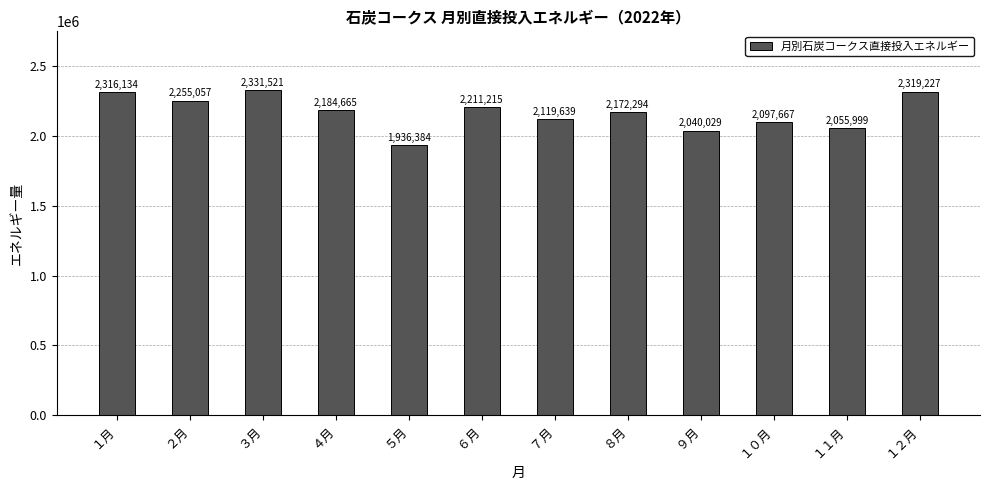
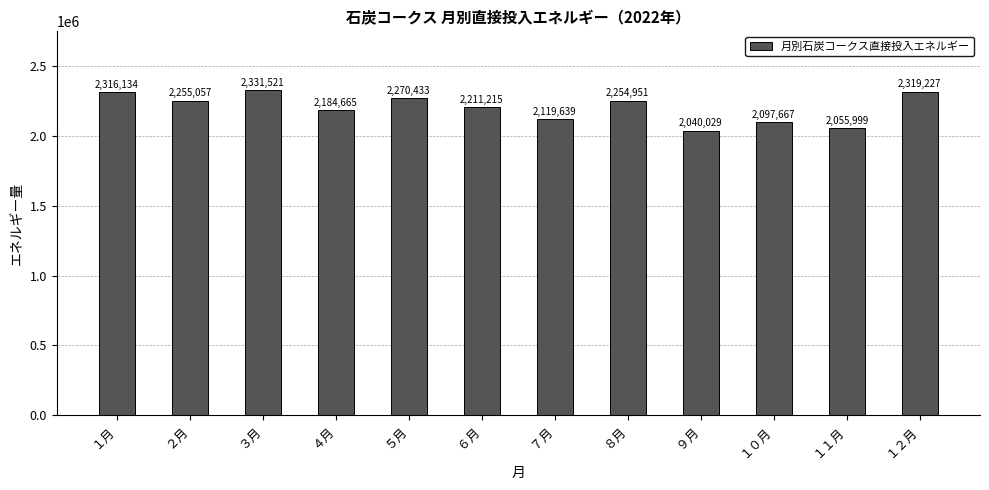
５月: 1,936,384 -> 2,270,433
８月: 2,172,294 -> 2,254,951
